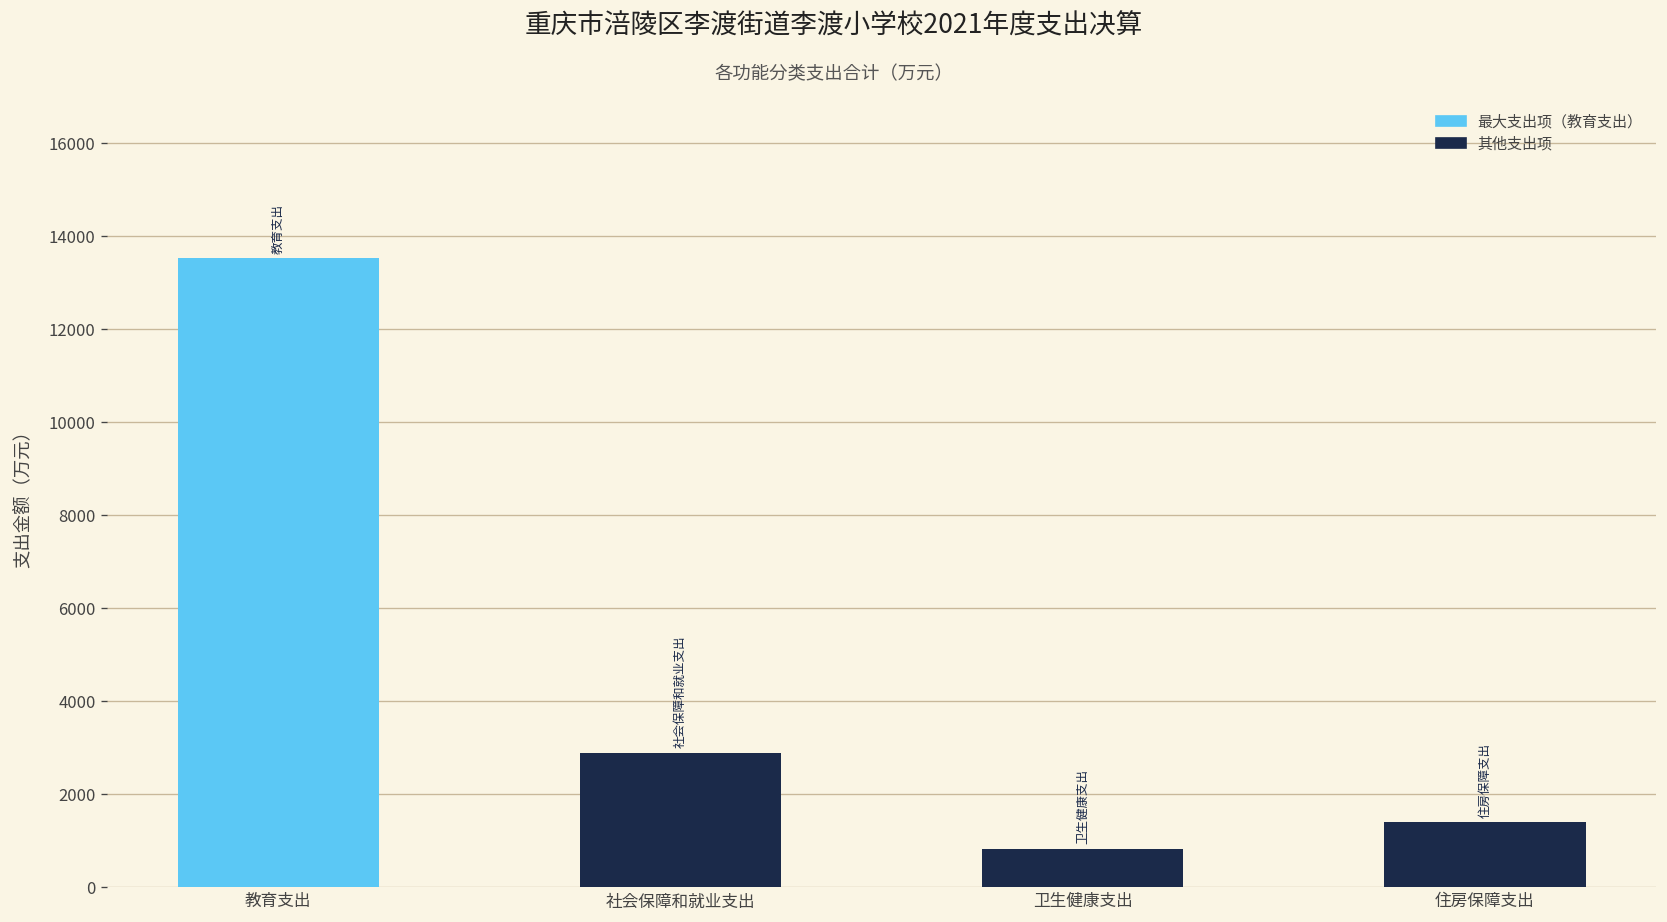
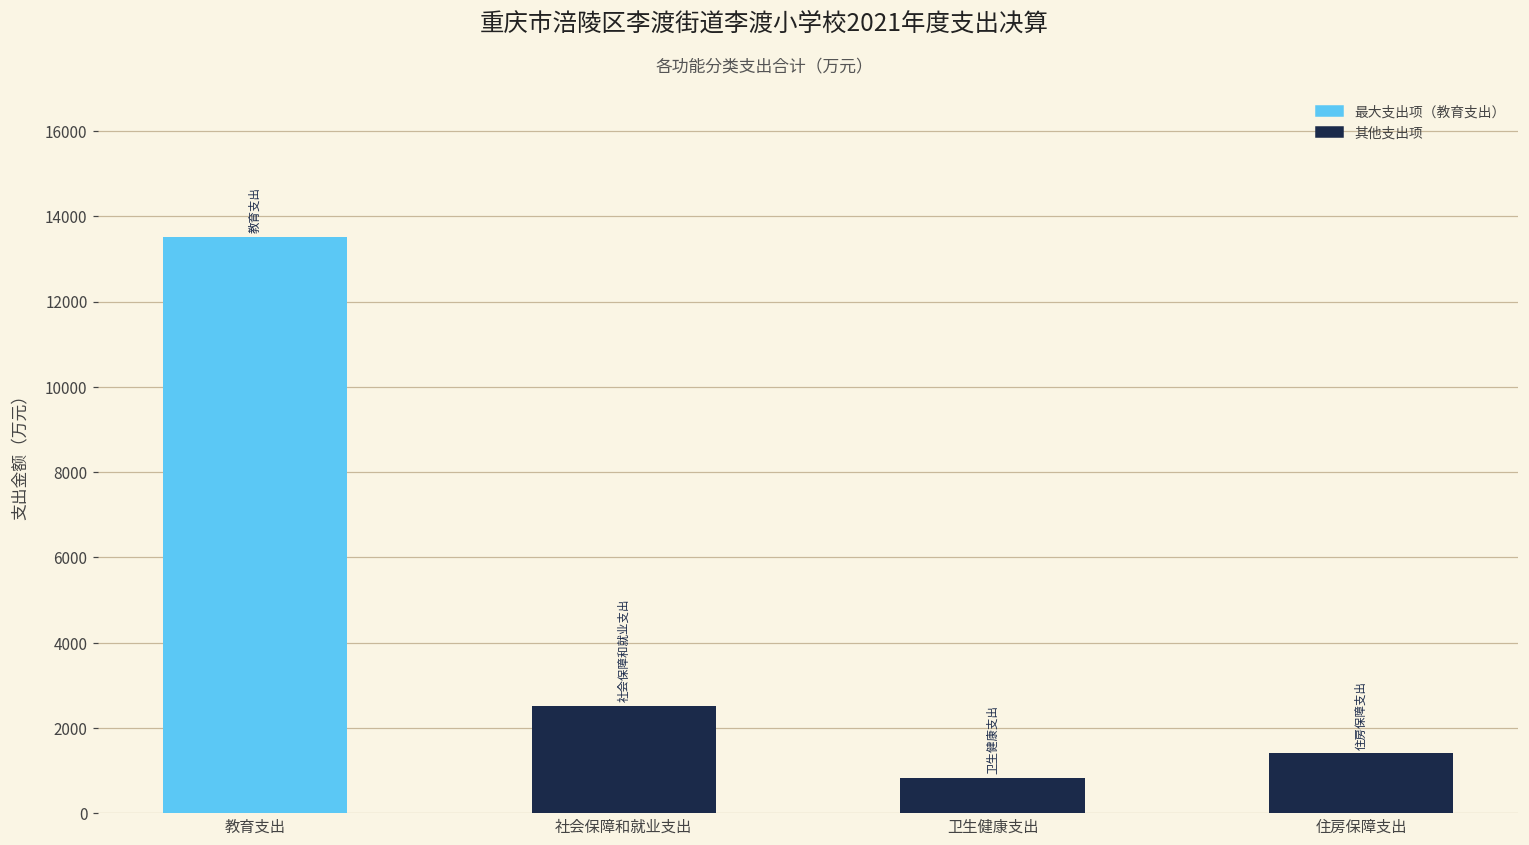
社会保障和就业支出: 2900 -> 2500
